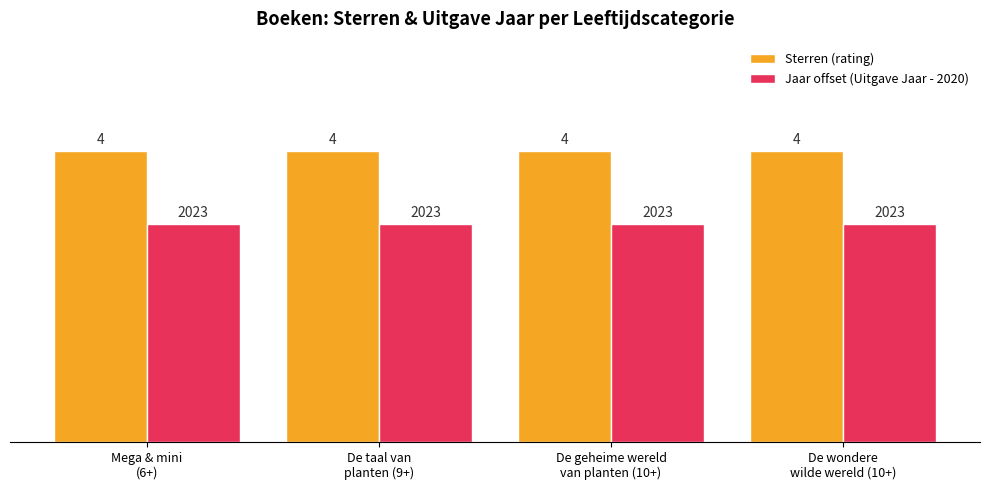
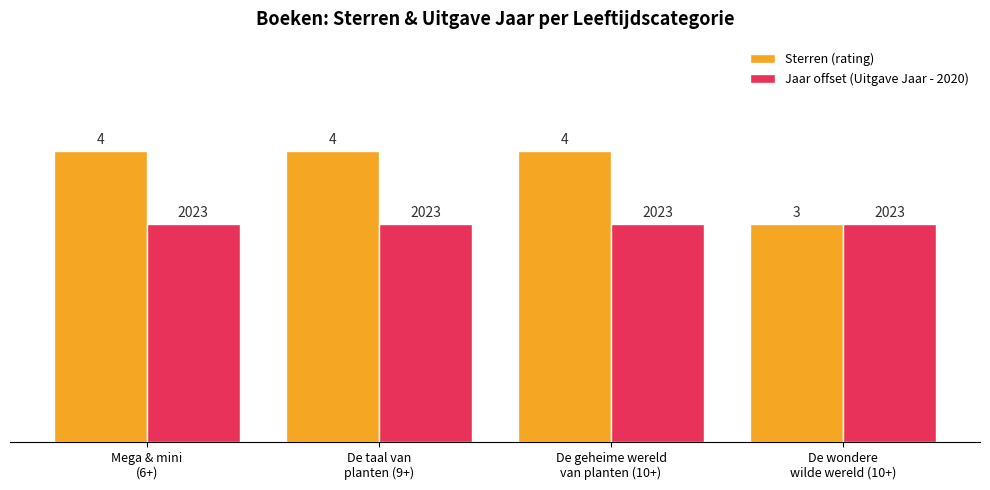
Sterren (rating), De wondere wilde wereld (10+): 4 -> 3
